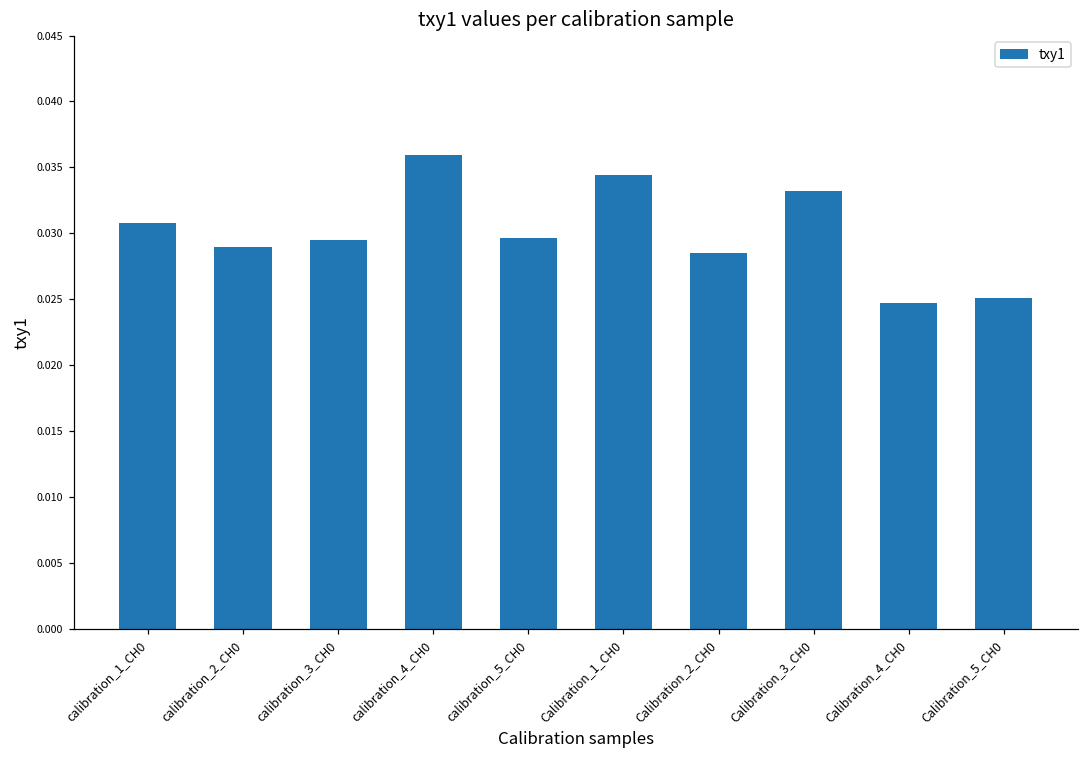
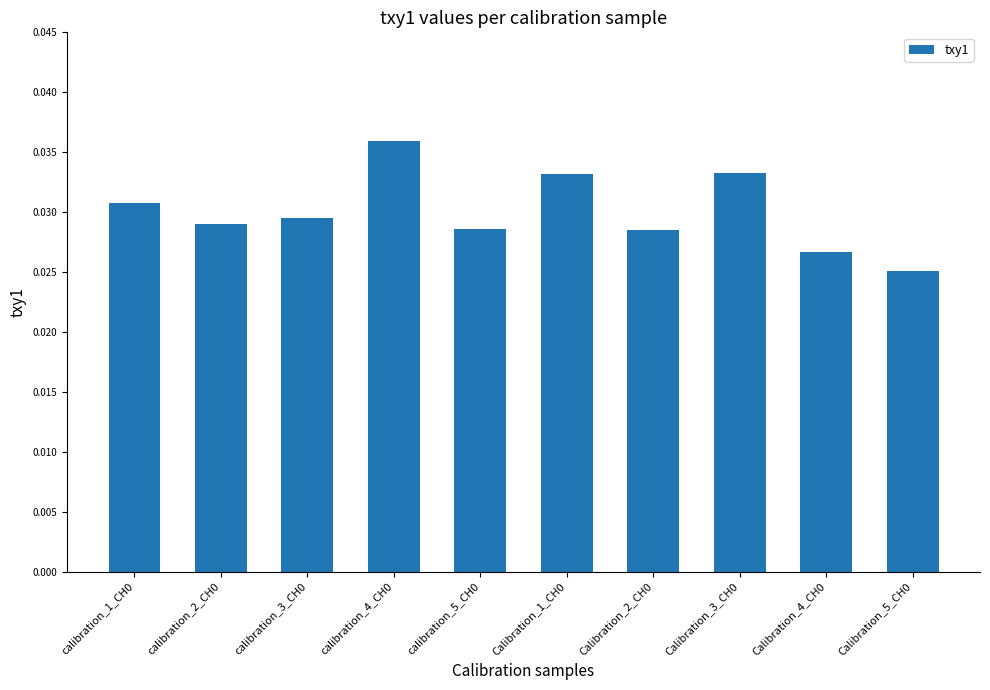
calibration_5_CH0: 0.0296 -> 0.0286
Calibration_1_CH0: 0.0344 -> 0.0332
Calibration_4_CH0: 0.0247 -> 0.0267
